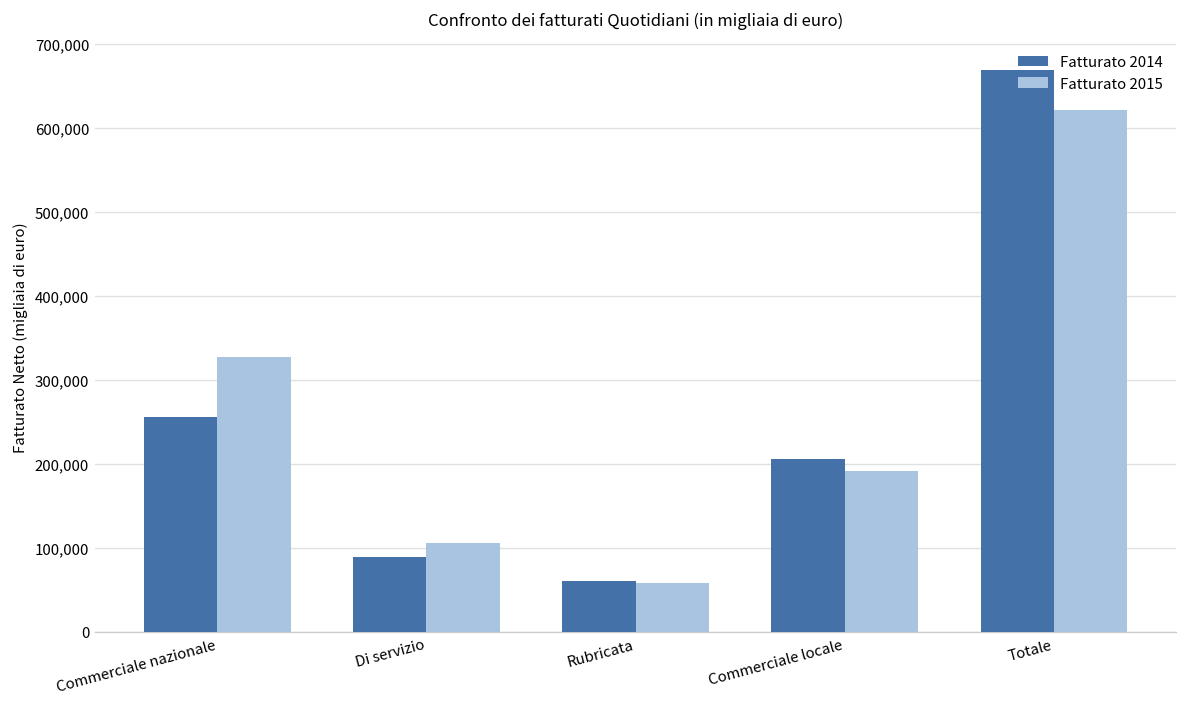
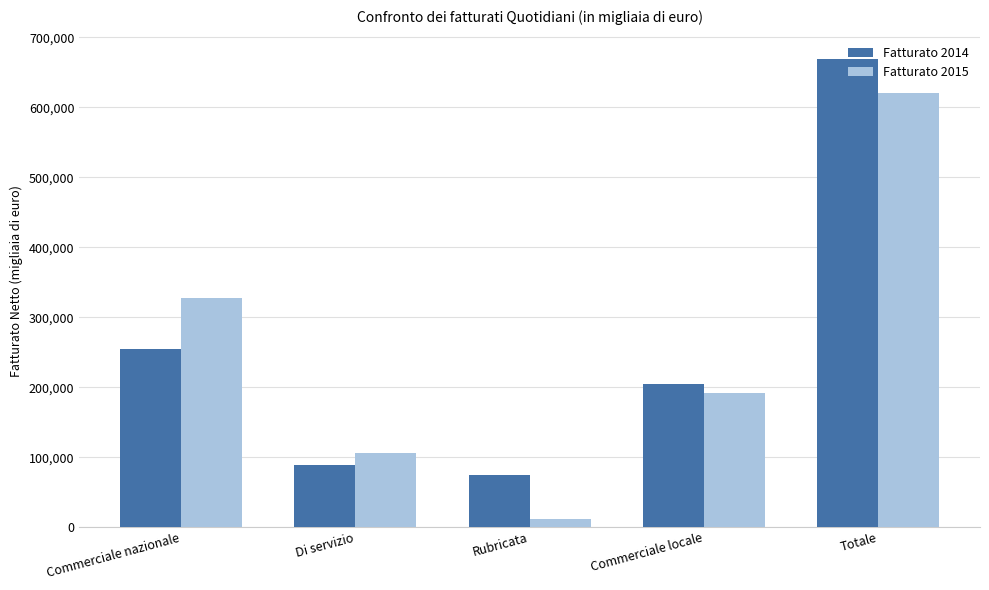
Fatturato 2014, Rubricata: 60,000 -> 70,000
Fatturato 2015, Rubricata: 60,000 -> 10,000
